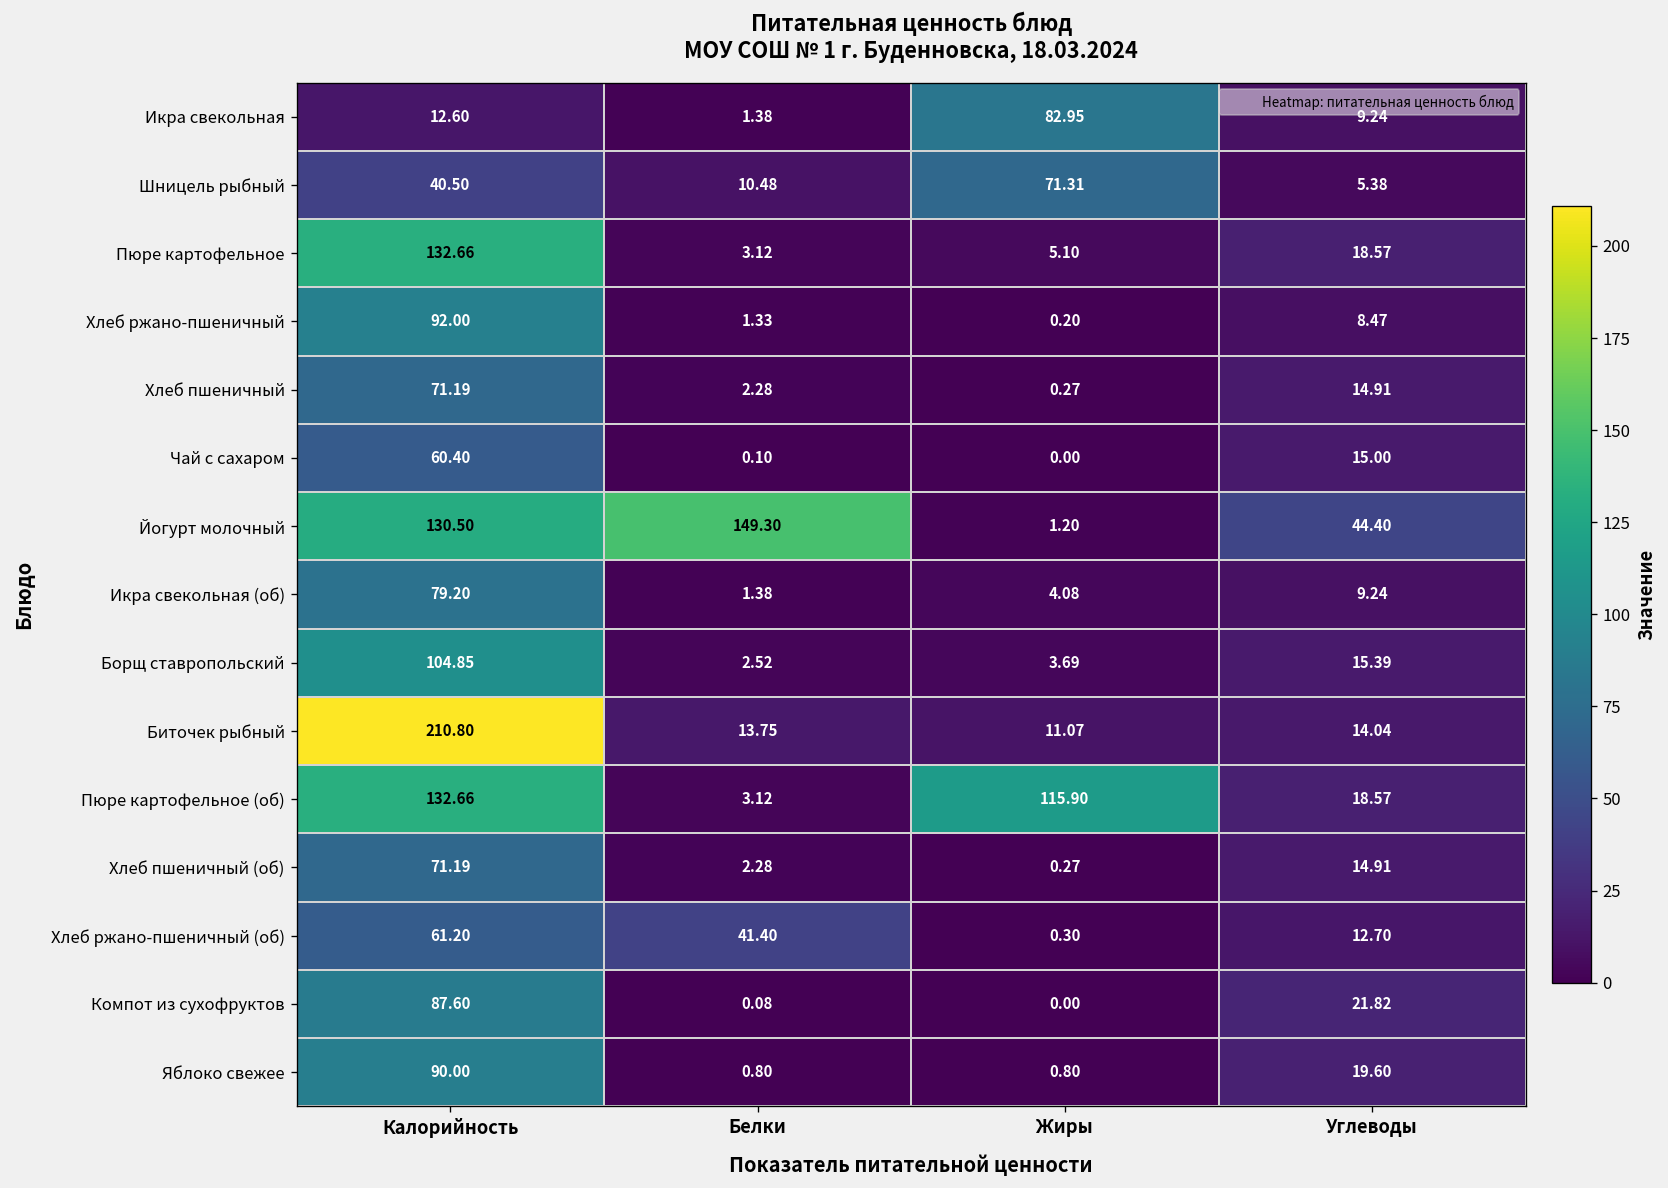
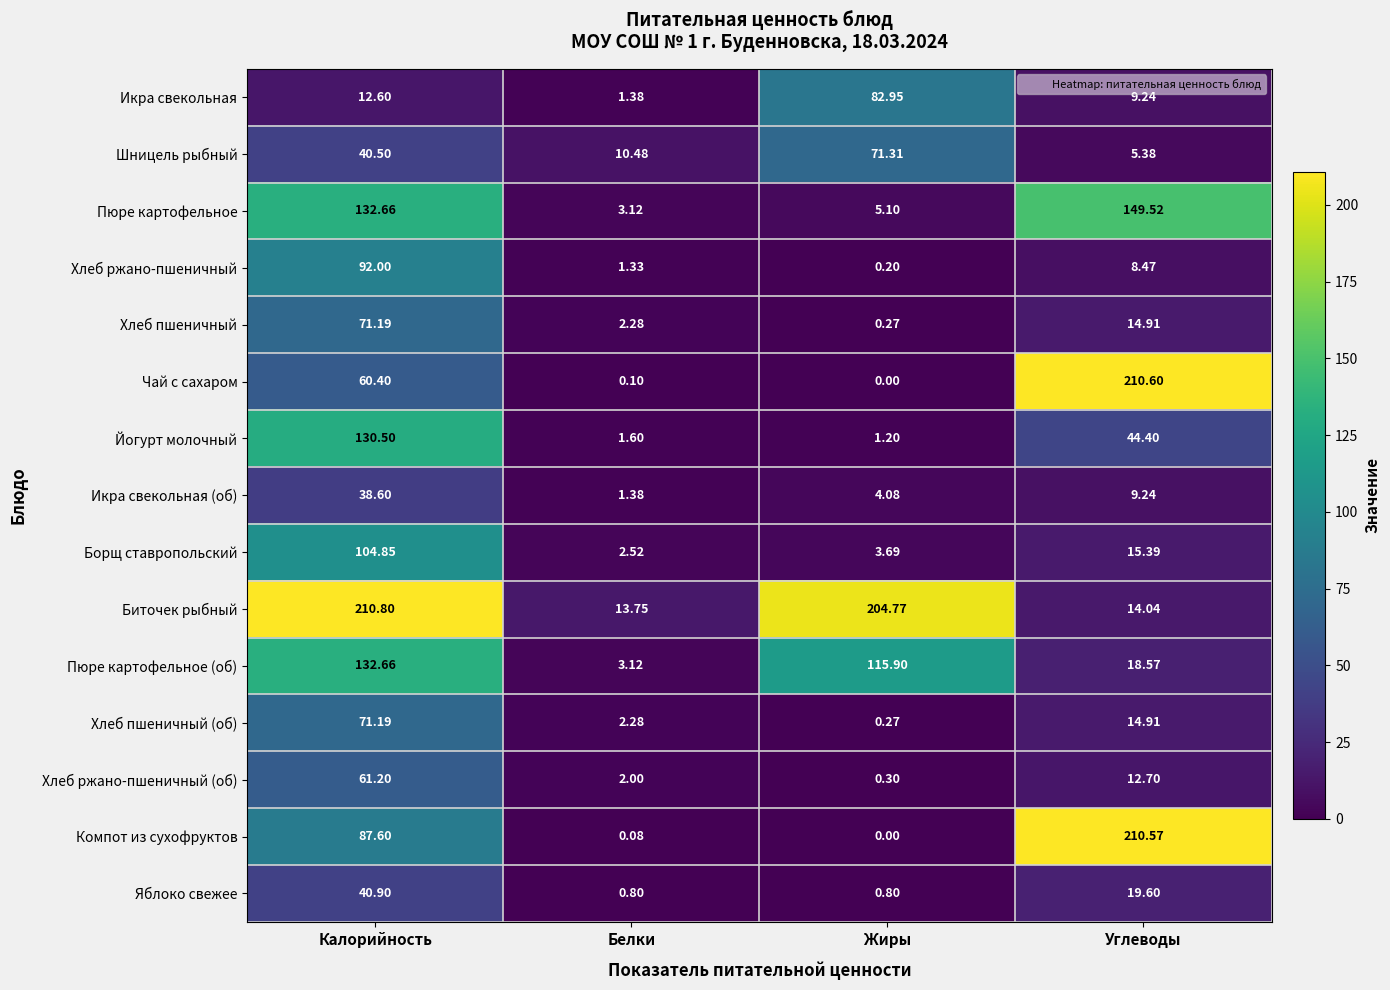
Пюре картофельное, Углеводы: 18.57 -> 149.52
Чай с сахаром, Углеводы: 15.00 -> 210.60
Йогурт молочный, Белки: 149.30 -> 1.60
Икра свекольная (об), Калорийность: 79.20 -> 38.60
Биточек рыбный, Жиры: 11.07 -> 204.77
Хлеб ржано-пшеничный (об), Белки: 41.40 -> 2.00
Компот из сухофруктов, Углеводы: 21.82 -> 210.57
Яблоко свежее, Калорийность: 90.00 -> 40.90
